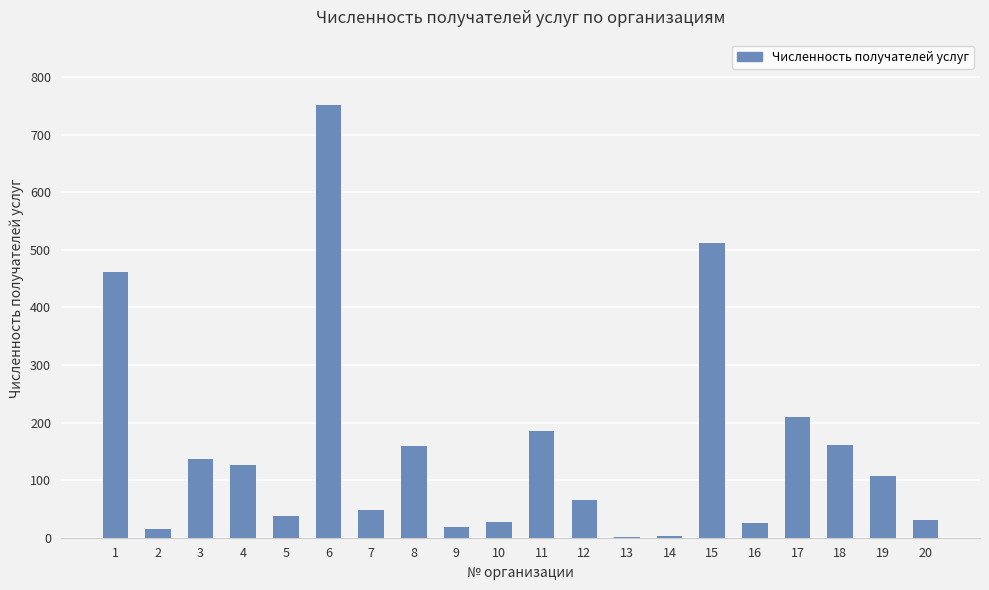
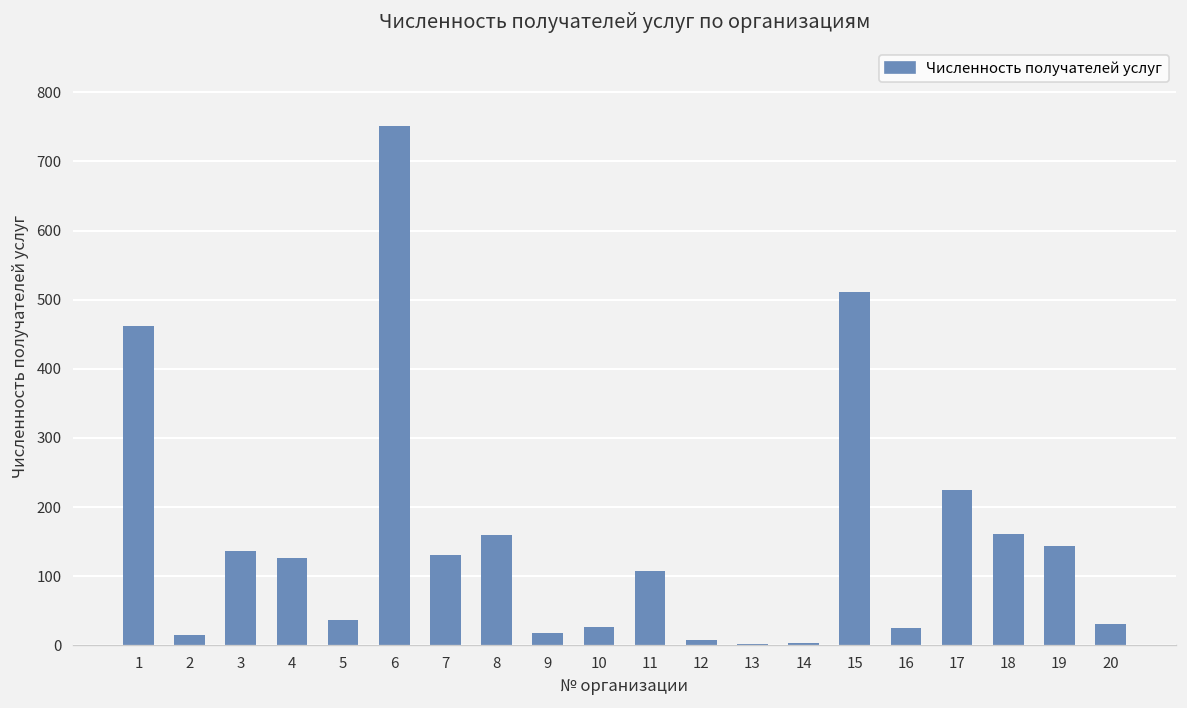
7: 50 -> 130
11: 190 -> 110
12: 70 -> 10
17: 210 -> 230
19: 110 -> 140
